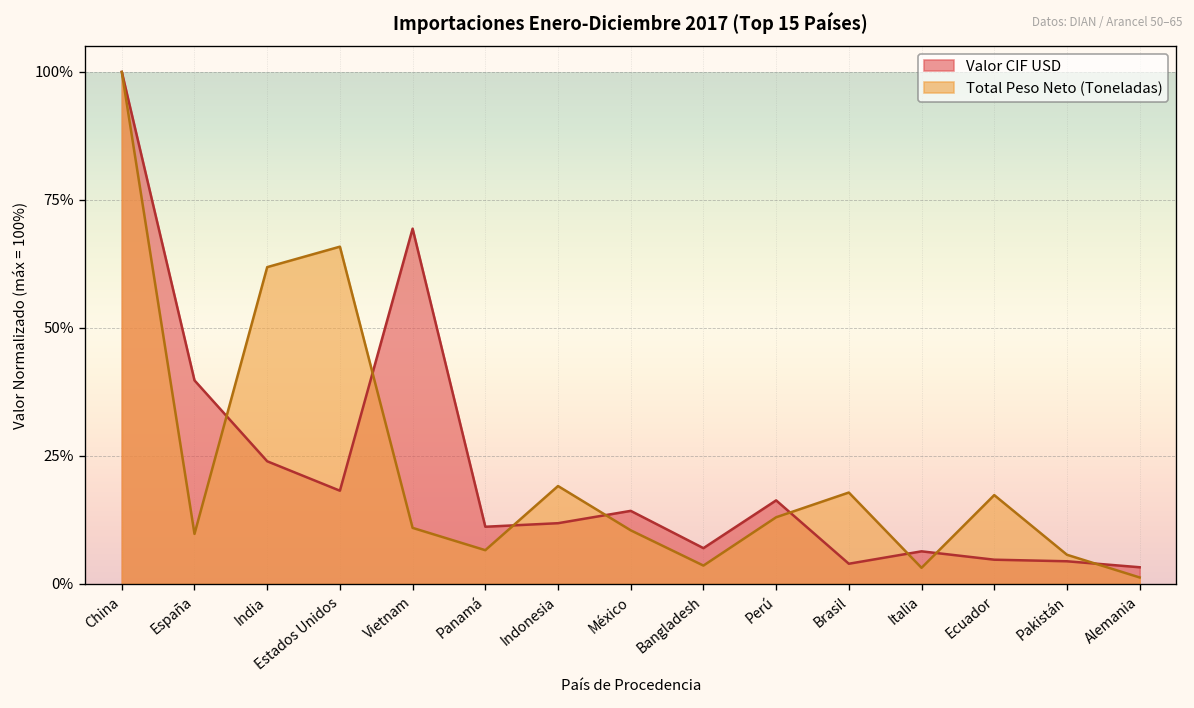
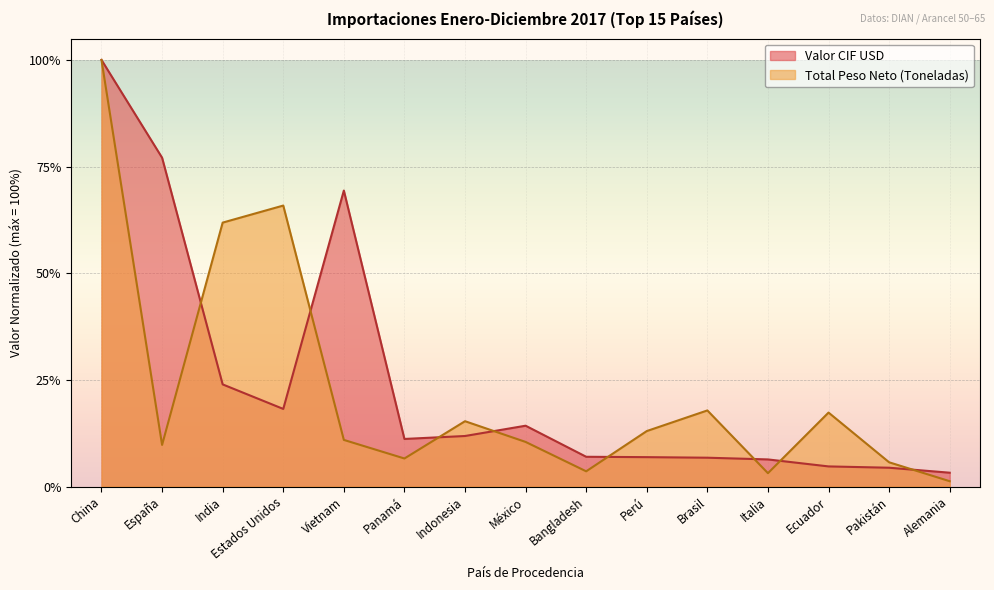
Valor CIF USD, España: 40% -> 77%
Total Peso Neto (Toneladas), Indonesia: 19% -> 15%
Valor CIF USD, Perú: 16% -> 7%
Valor CIF USD, Brasil: 4% -> 7%
